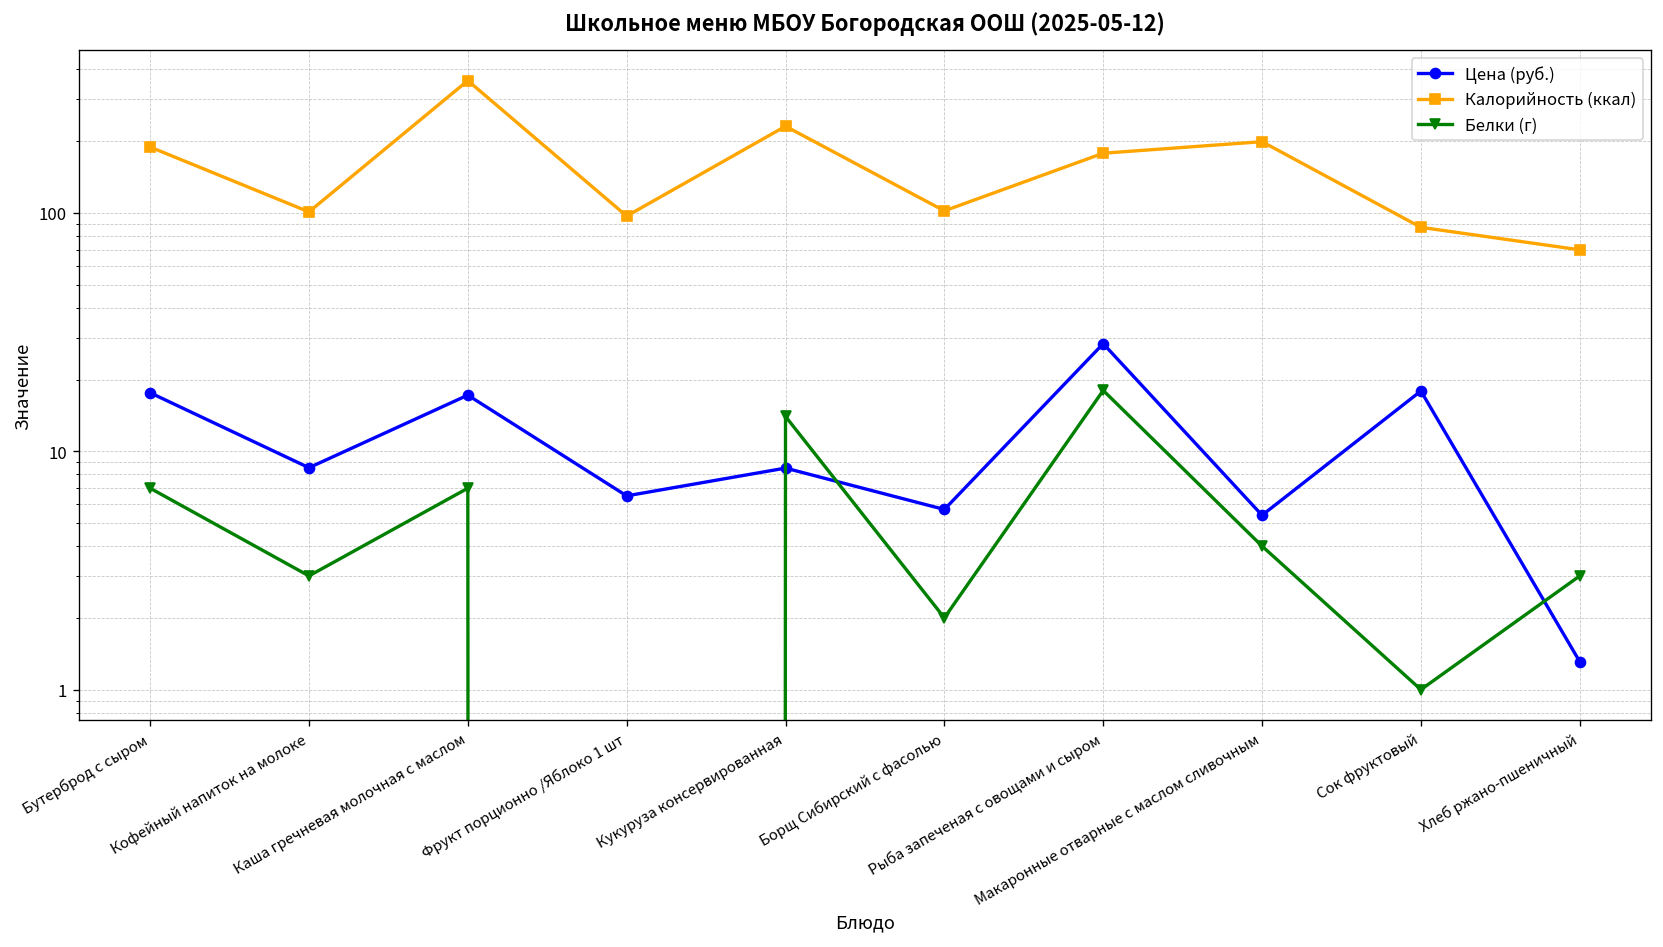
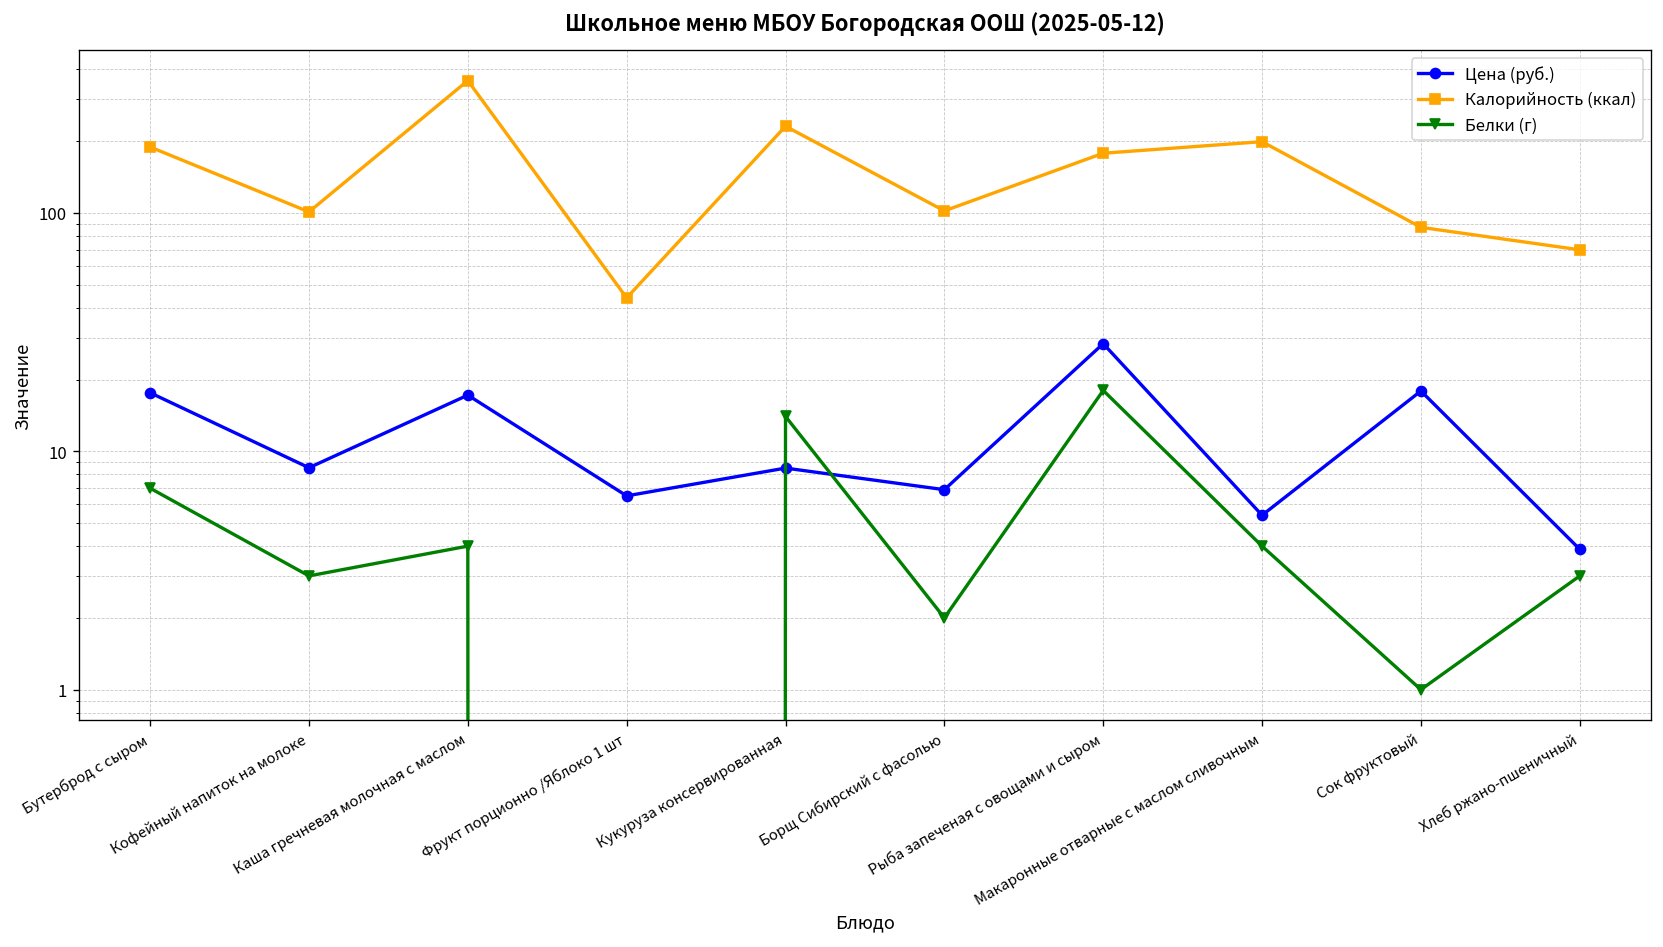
Белки (г), Каша гречневая молочная с маслом: 7 -> 4
Калорийность (ккал), Фрукт порционно /Яблоко 1 шт: 100 -> 44
Цена (руб.), Борщ Сибирский с фасолью: 5.7 -> 6.9
Цена (руб.), Хлеб ржано-пшеничный: 1.3 -> 3.9
